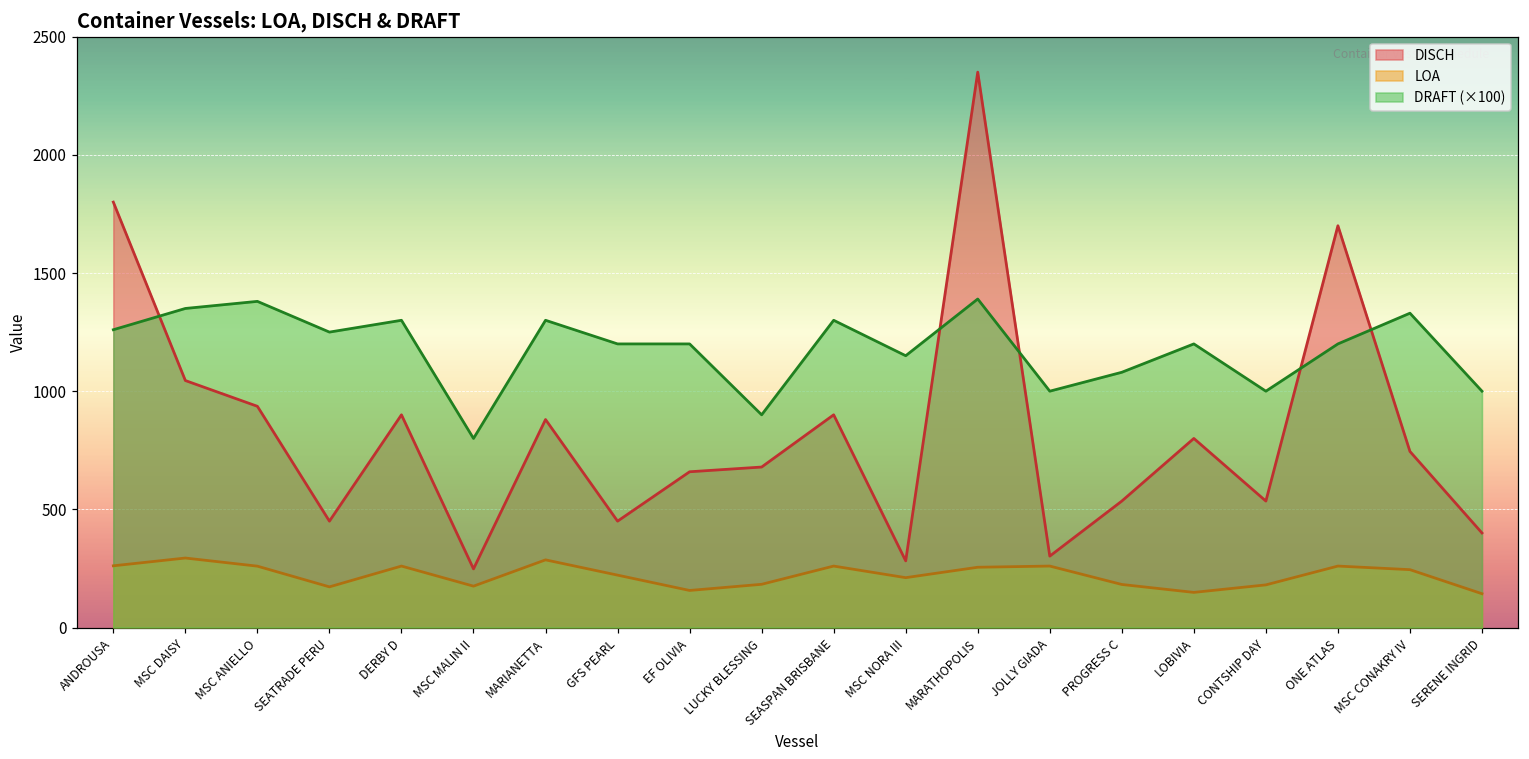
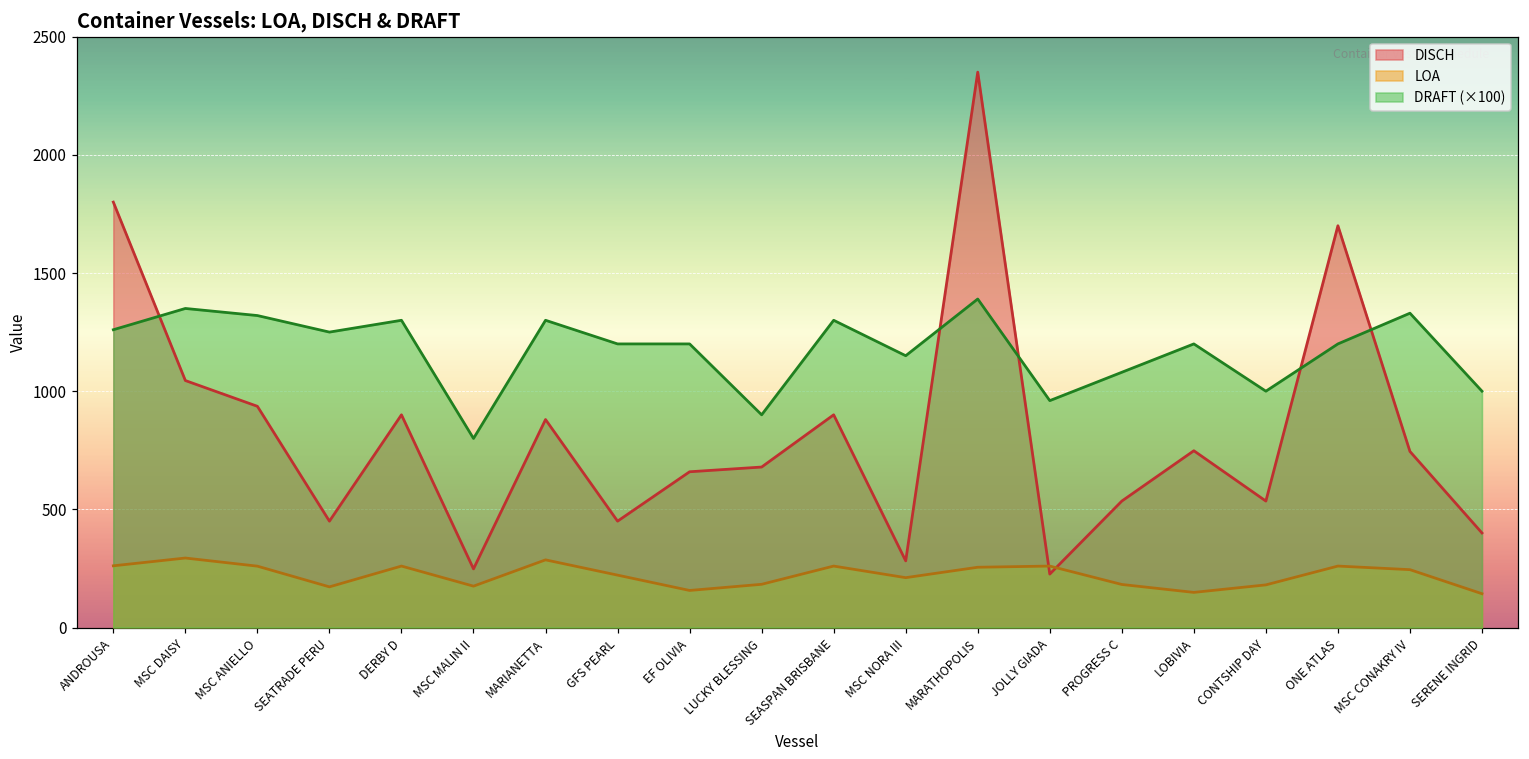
DRAFT (×100), MSC ANIELLO: 1380 -> 1320
DISCH, JOLLY GIADA: 300 -> 230
DRAFT (×100), JOLLY GIADA: 1000 -> 960
DISCH, LOBIVIA: 800 -> 750
